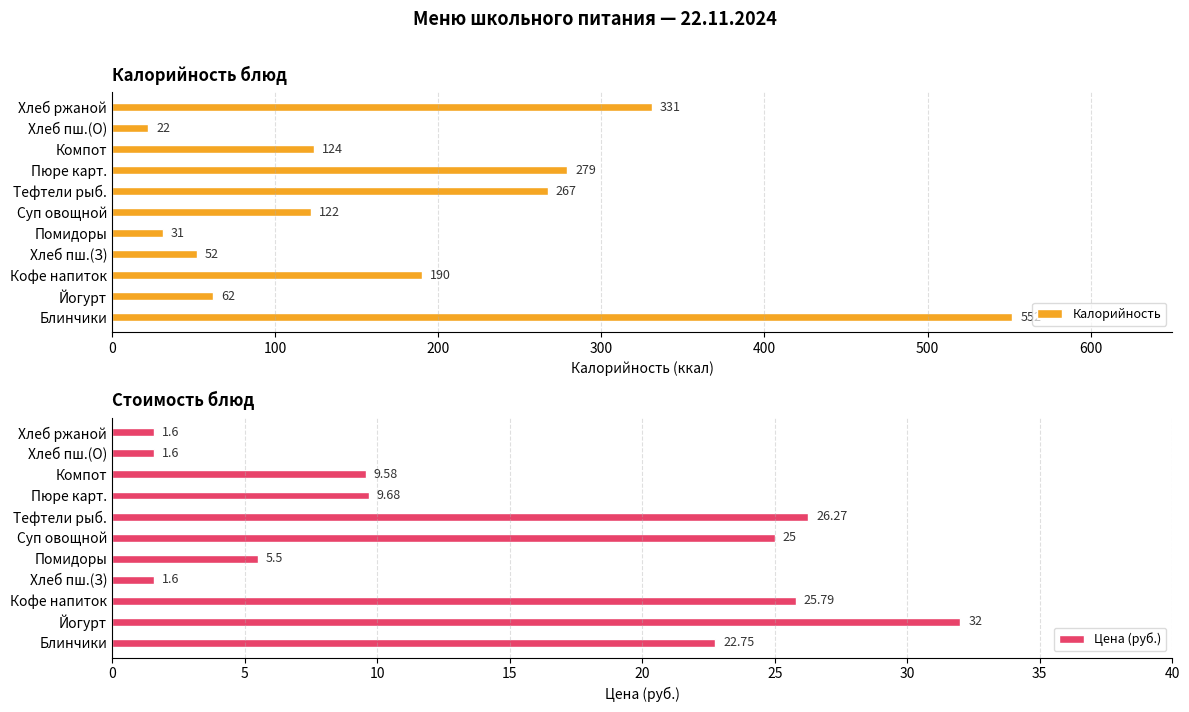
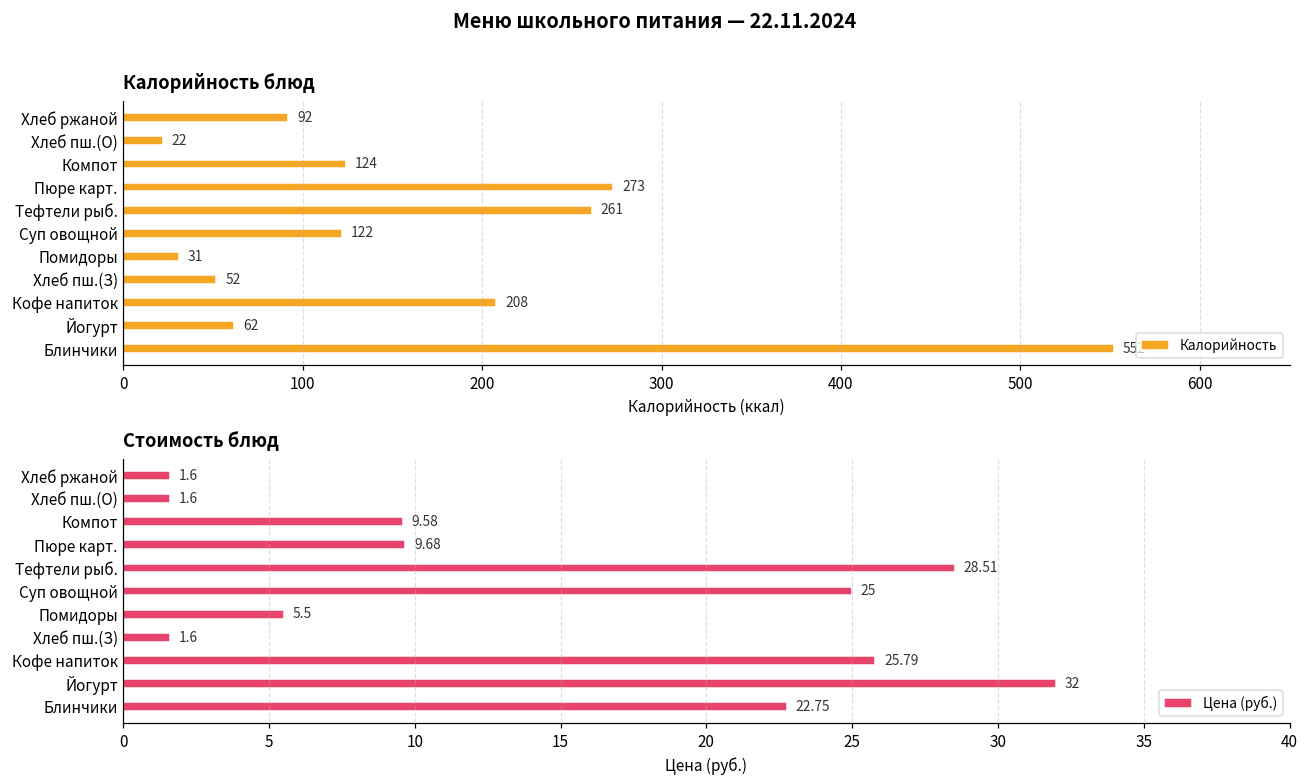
Калорийность блюд, Хлеб ржаной: 331 -> 92
Калорийность блюд, Пюре карт.: 279 -> 273
Калорийность блюд, Тефтели рыб.: 267 -> 261
Калорийность блюд, Кофе напиток: 190 -> 208
Стоимость блюд, Тефтели рыб.: 26.27 -> 28.51
